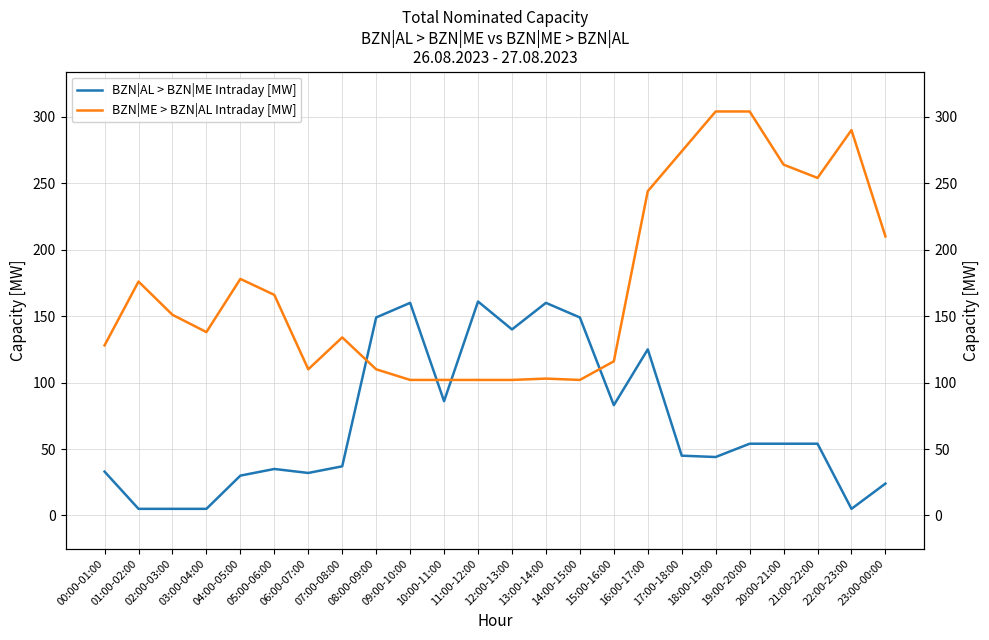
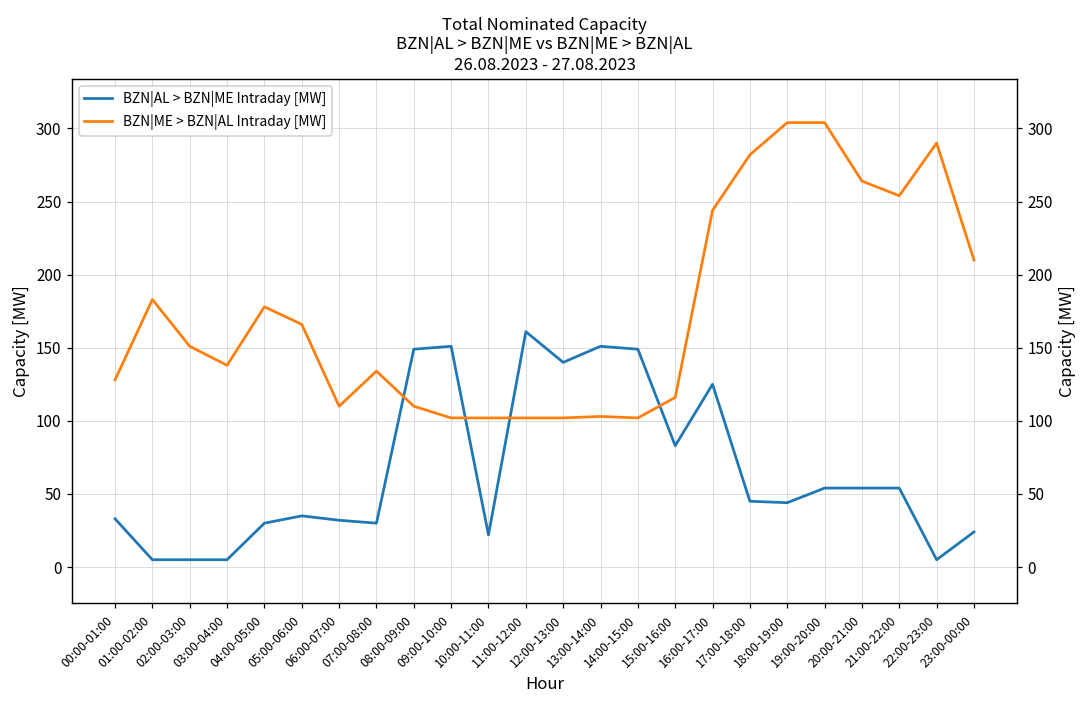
BZN|AL > BZN|ME Intraday [MW], 07:00-08:00: 37 -> 30
BZN|AL > BZN|ME Intraday [MW], 09:00-10:00: 160 -> 151
BZN|AL > BZN|ME Intraday [MW], 10:00-11:00: 86 -> 22
BZN|AL > BZN|ME Intraday [MW], 13:00-14:00: 160 -> 151
BZN|ME > BZN|AL Intraday [MW], 01:00-02:00: 176 -> 183
BZN|ME > BZN|AL Intraday [MW], 17:00-18:00: 274 -> 282
